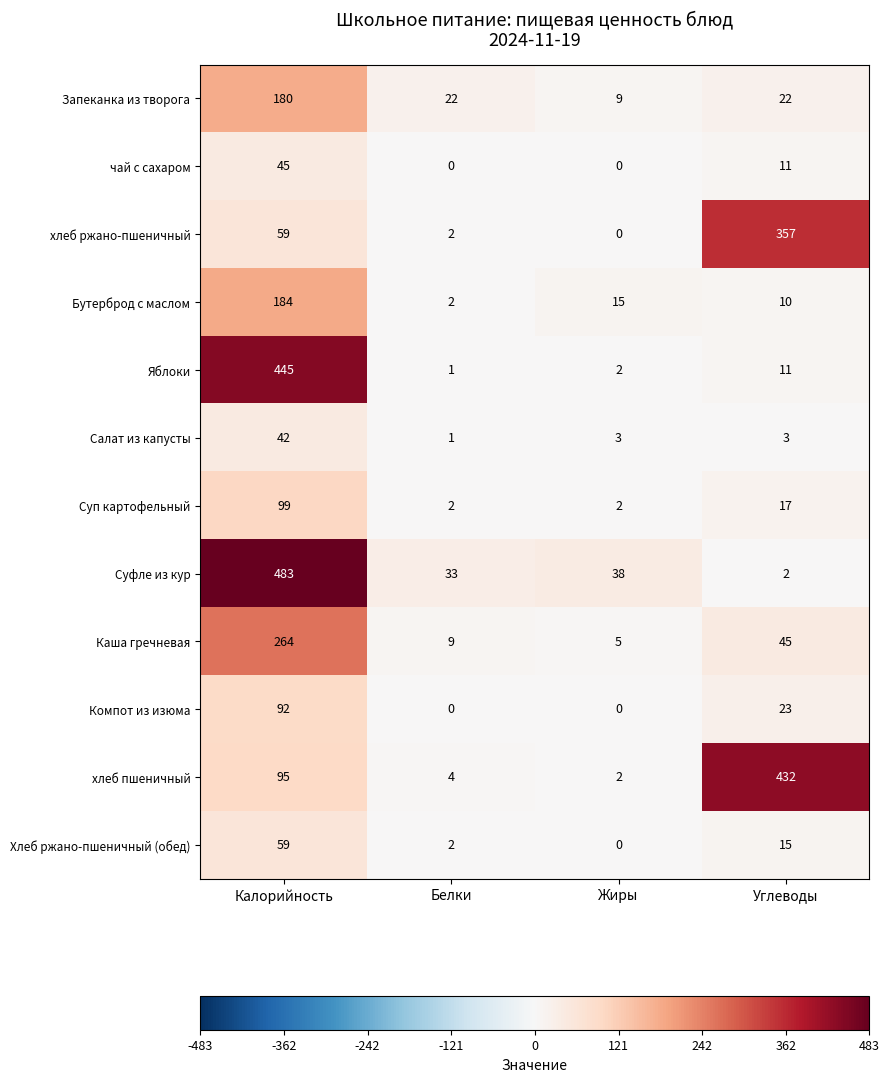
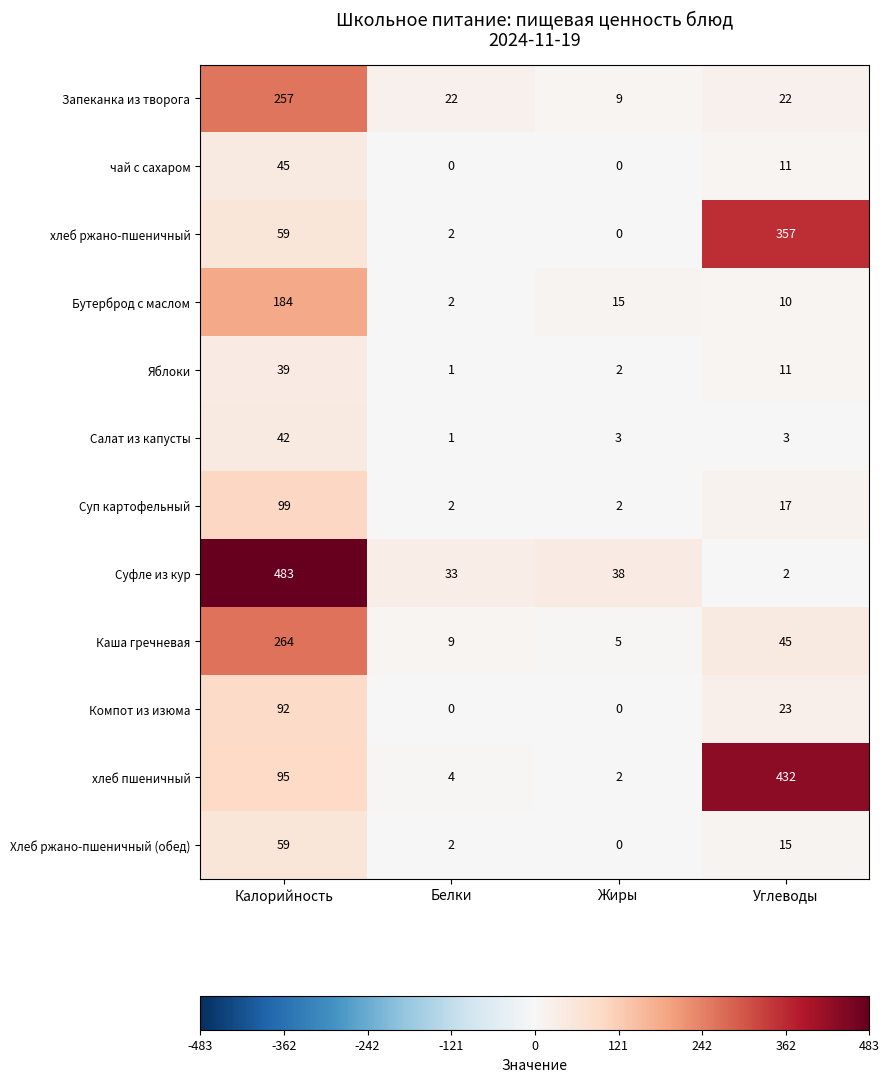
Запеканка из творога, Калорийность: 180 -> 257
Яблоки, Калорийность: 445 -> 39
